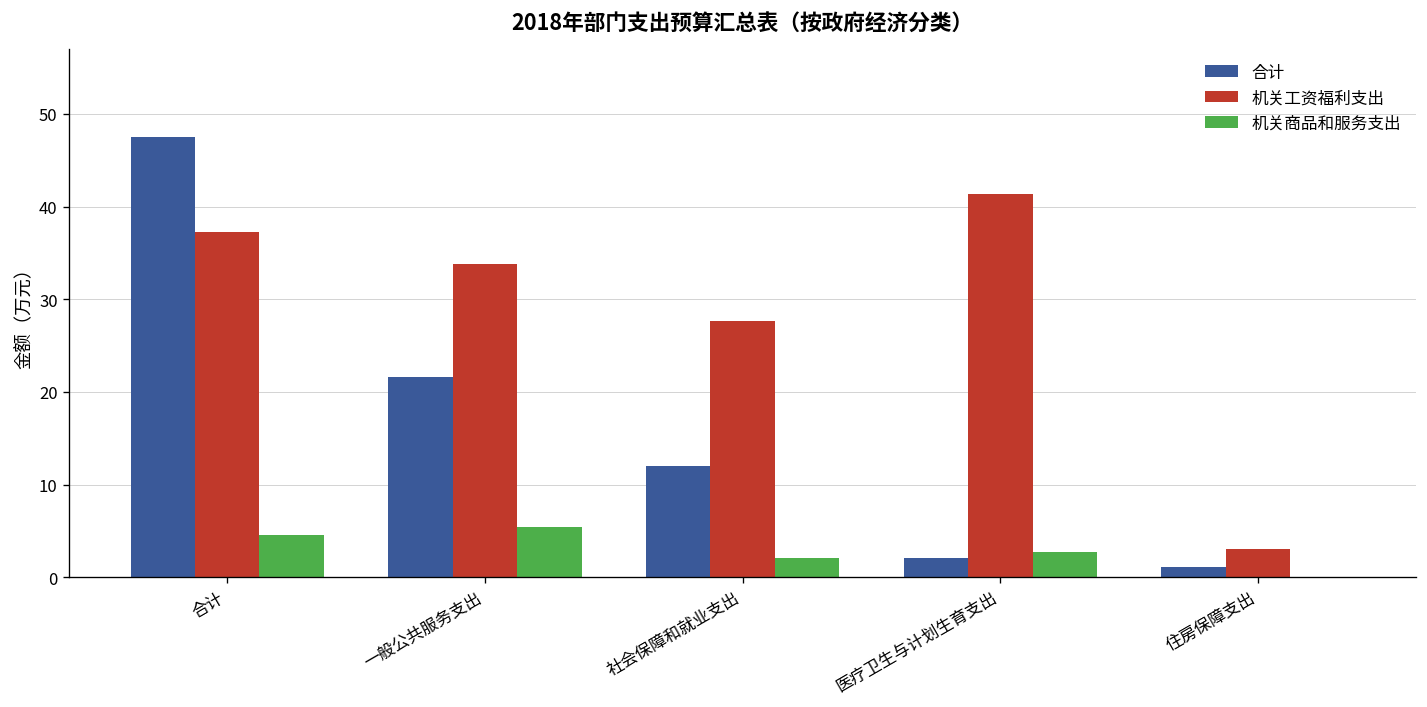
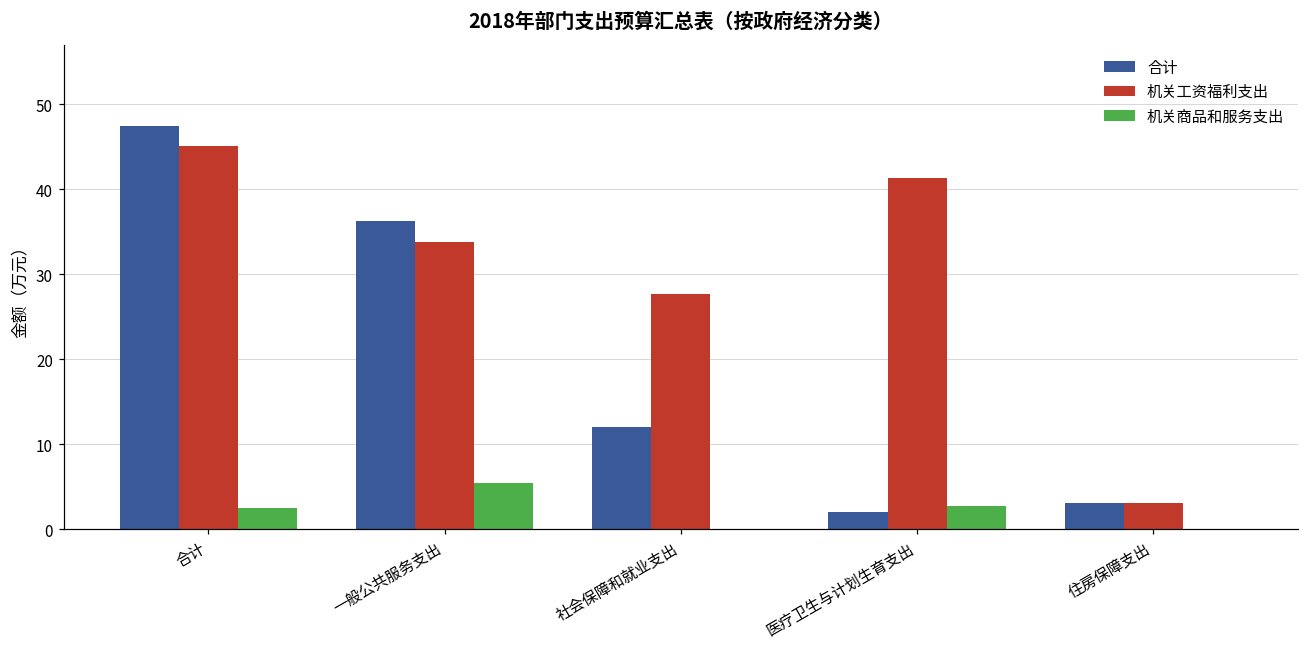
机关工资福利支出, 合计: 37 -> 45
机关商品和服务支出, 合计: 5 -> 2
合计, 一般公共服务支出: 22 -> 36
机关商品和服务支出, 社会保障和就业支出: 2 -> 0
合计, 住房保障支出: 1 -> 3
